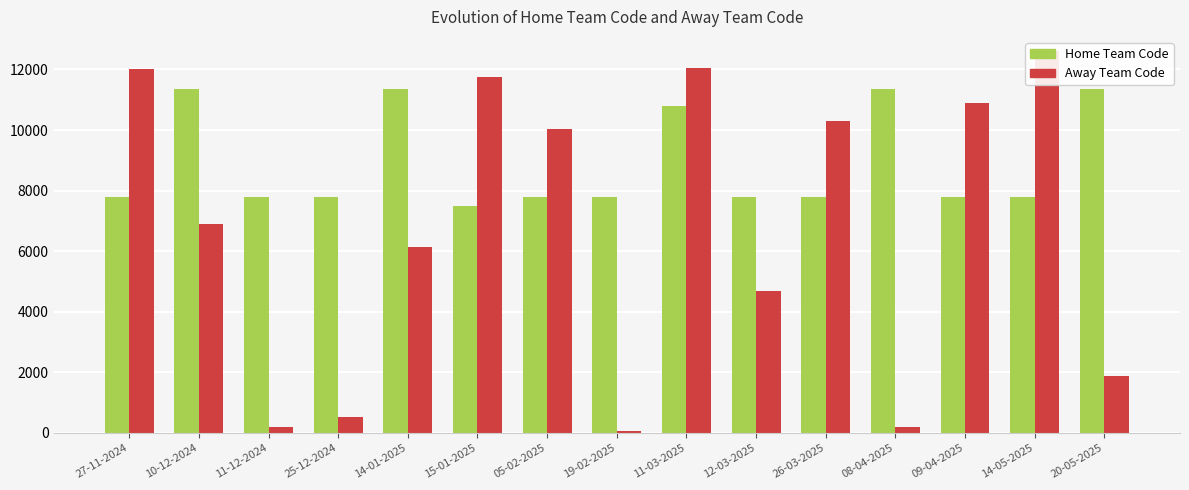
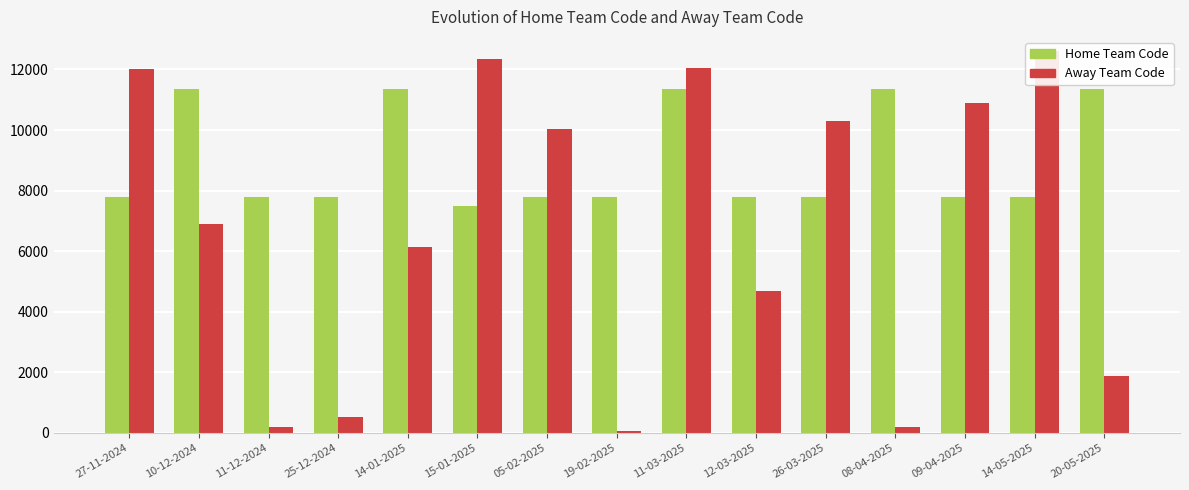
Away Team Code, 15-01-2025: 11700 -> 12300
Home Team Code, 11-03-2025: 10800 -> 11400
